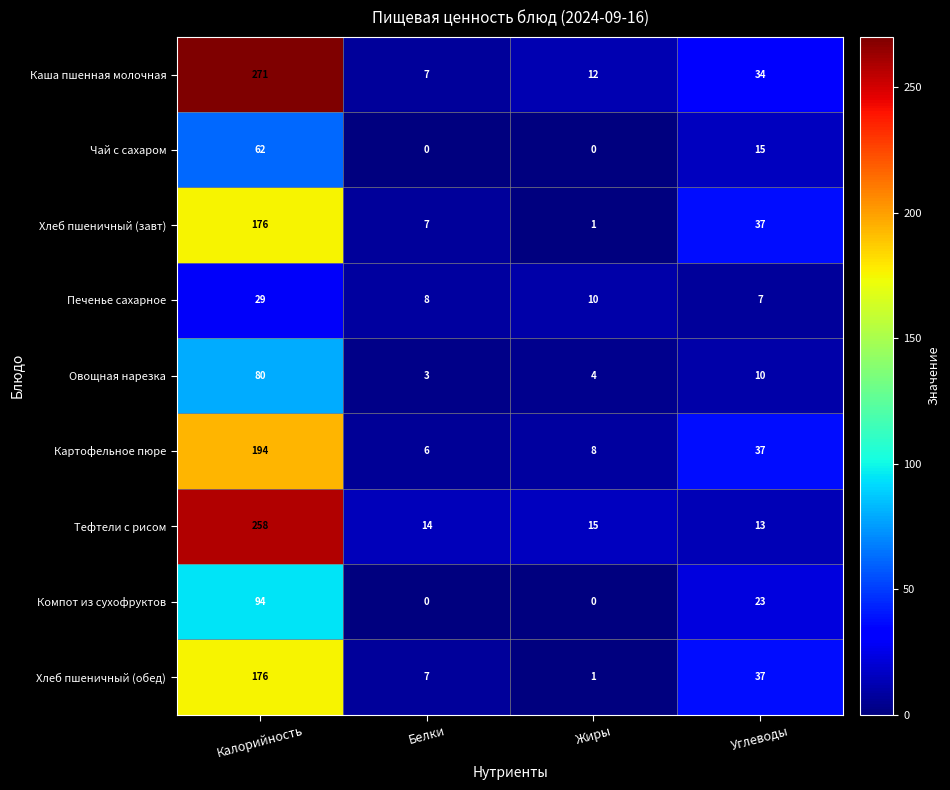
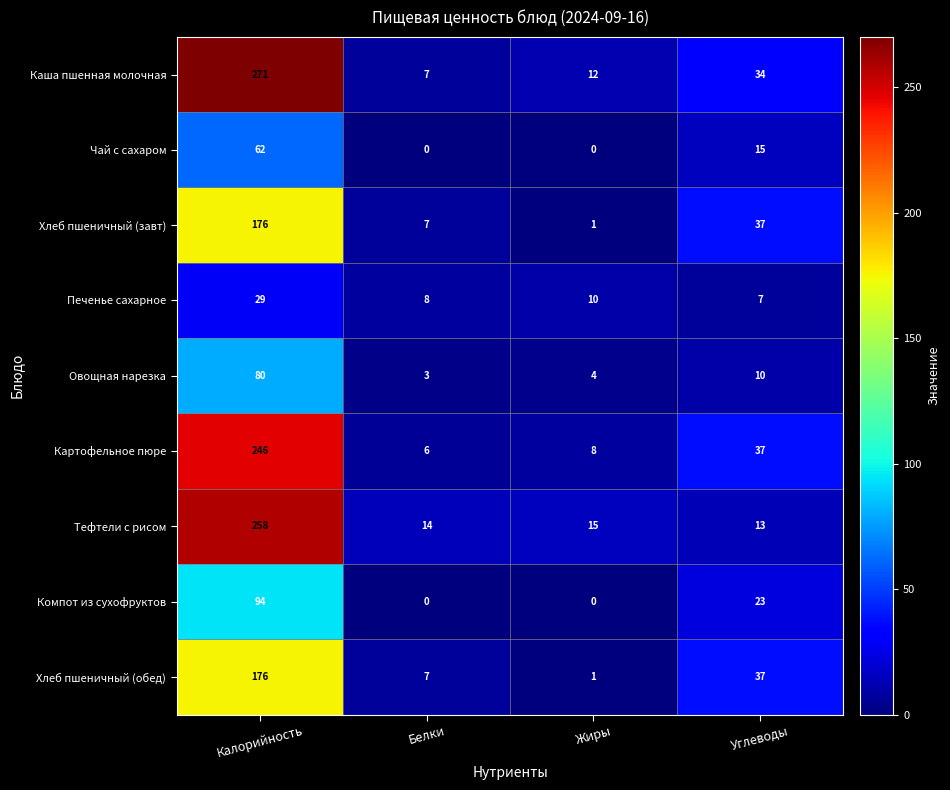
Картофельное пюре, Калорийность: 194 -> 246
